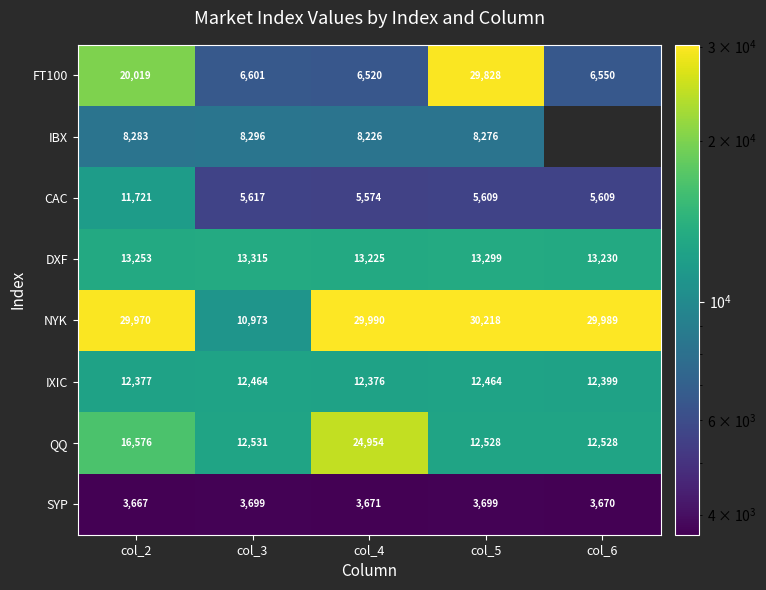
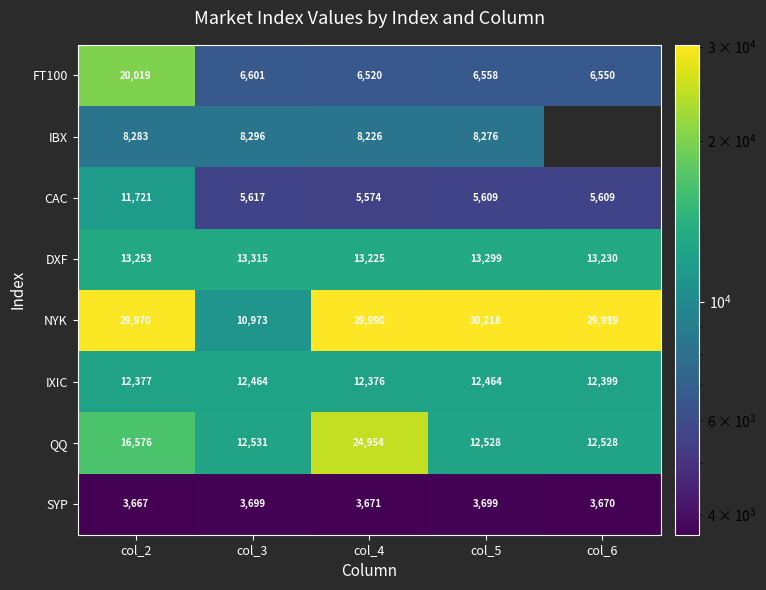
FT100, col_5: 29,828 -> 6,558
